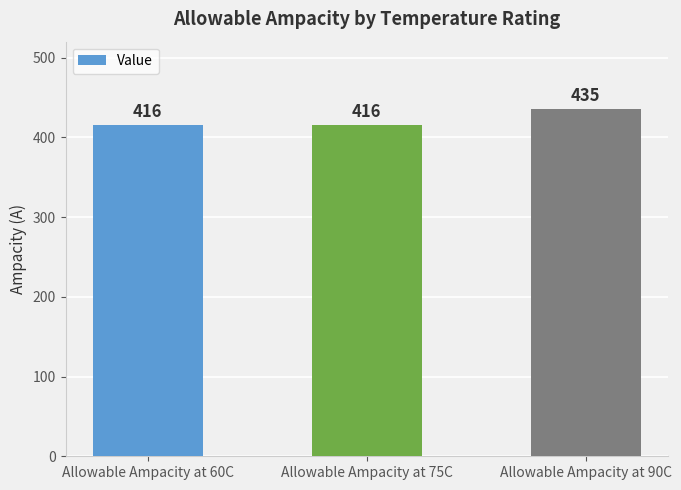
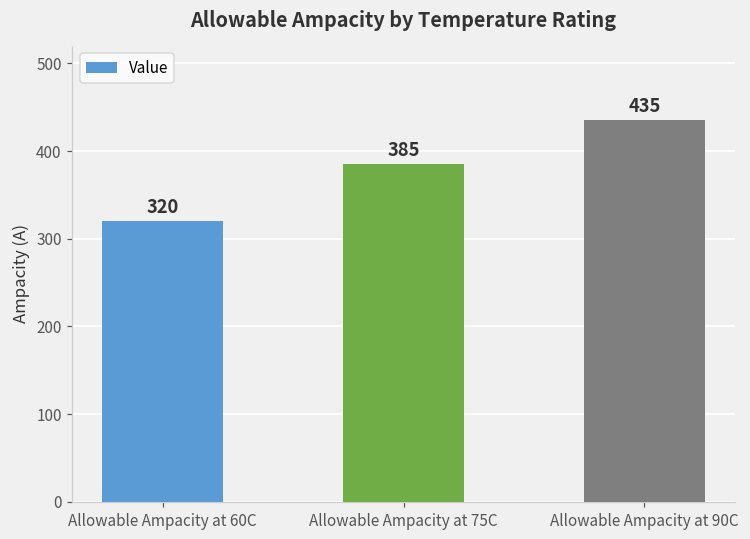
Allowable Ampacity at 60C: 416 -> 320
Allowable Ampacity at 75C: 416 -> 385
